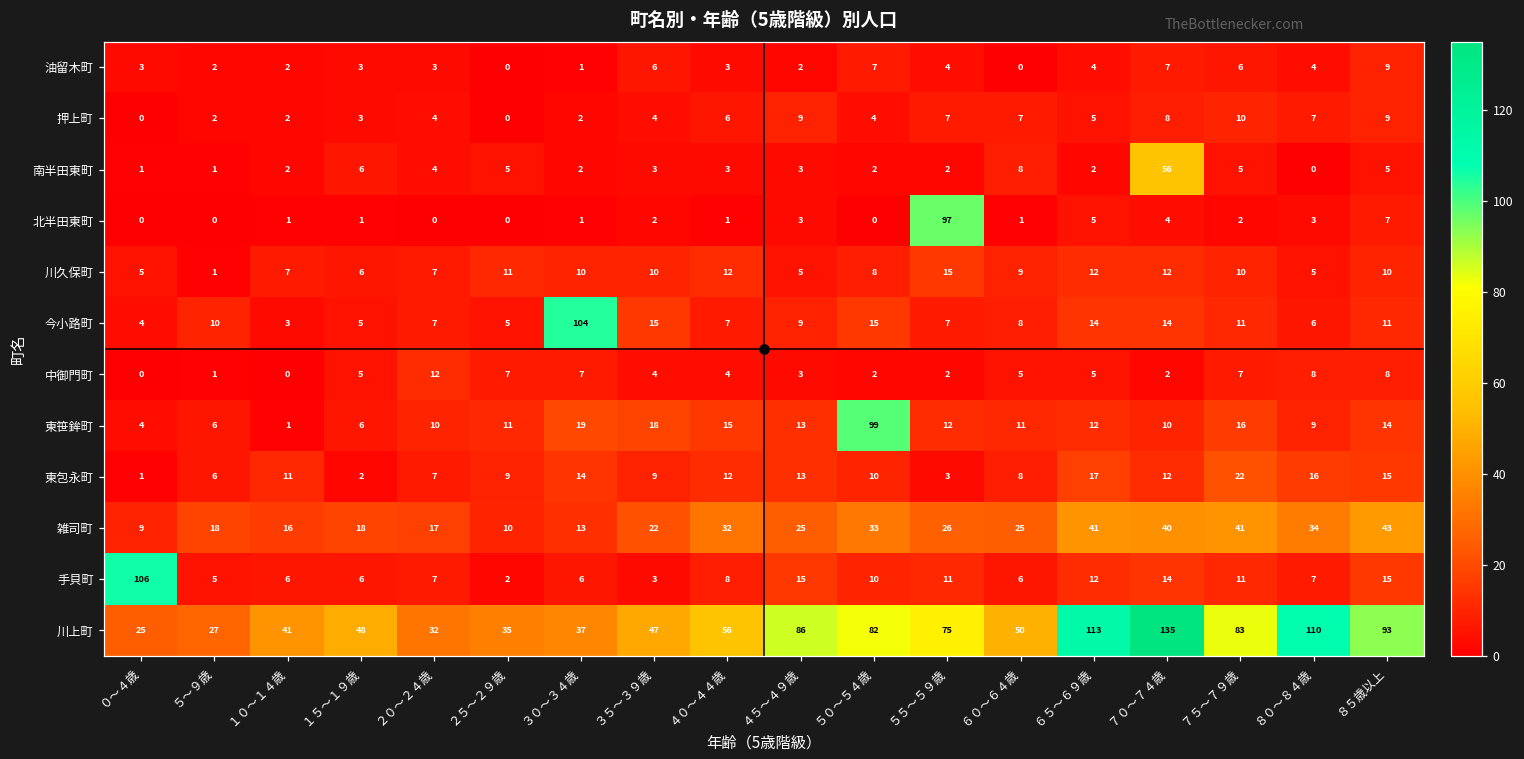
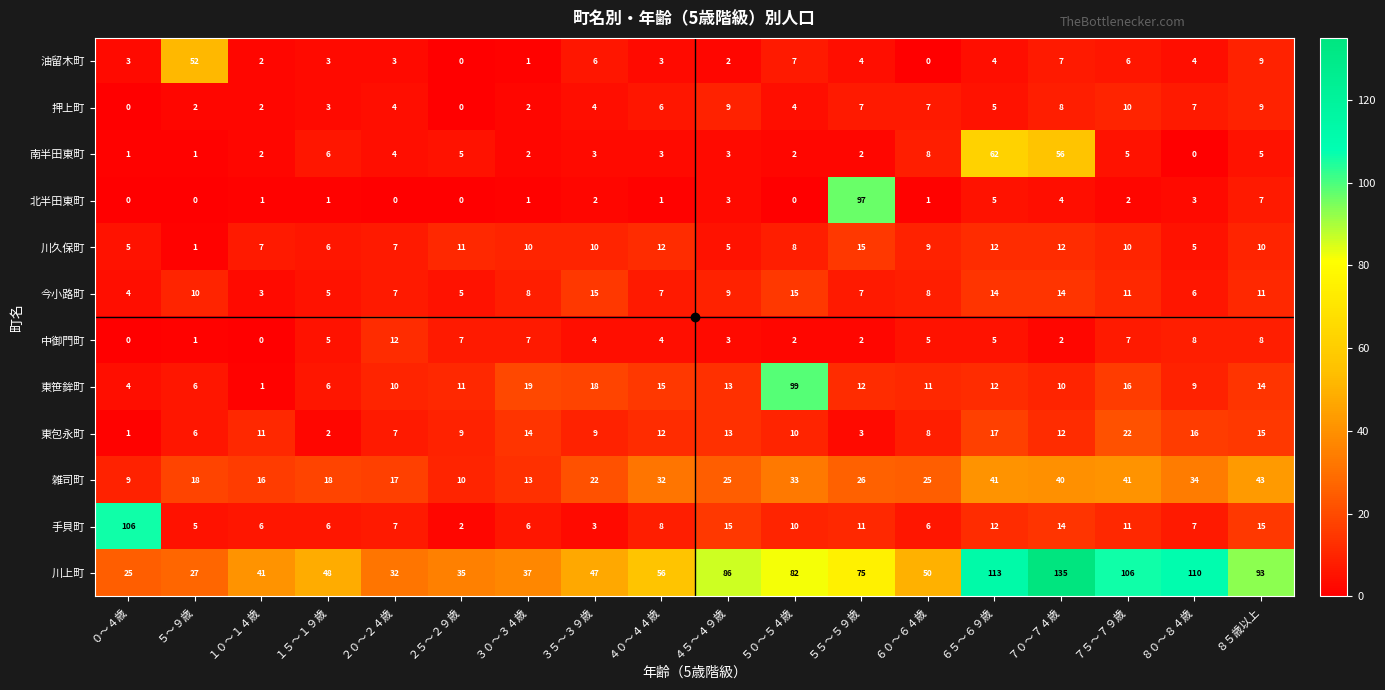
油留木町, ５～９歳: 2 -> 52
南半田東町, ６５～６９歳: 2 -> 62
今小路町, ３０～３４歳: 104 -> 8
川上町, ７５～７９歳: 83 -> 106
